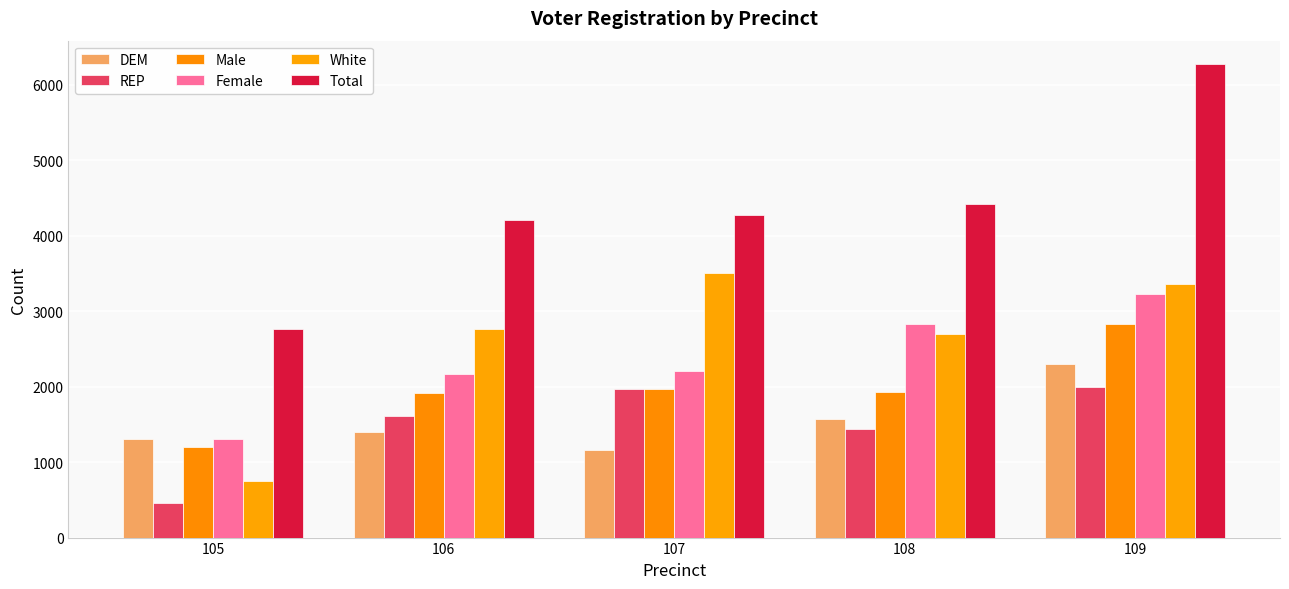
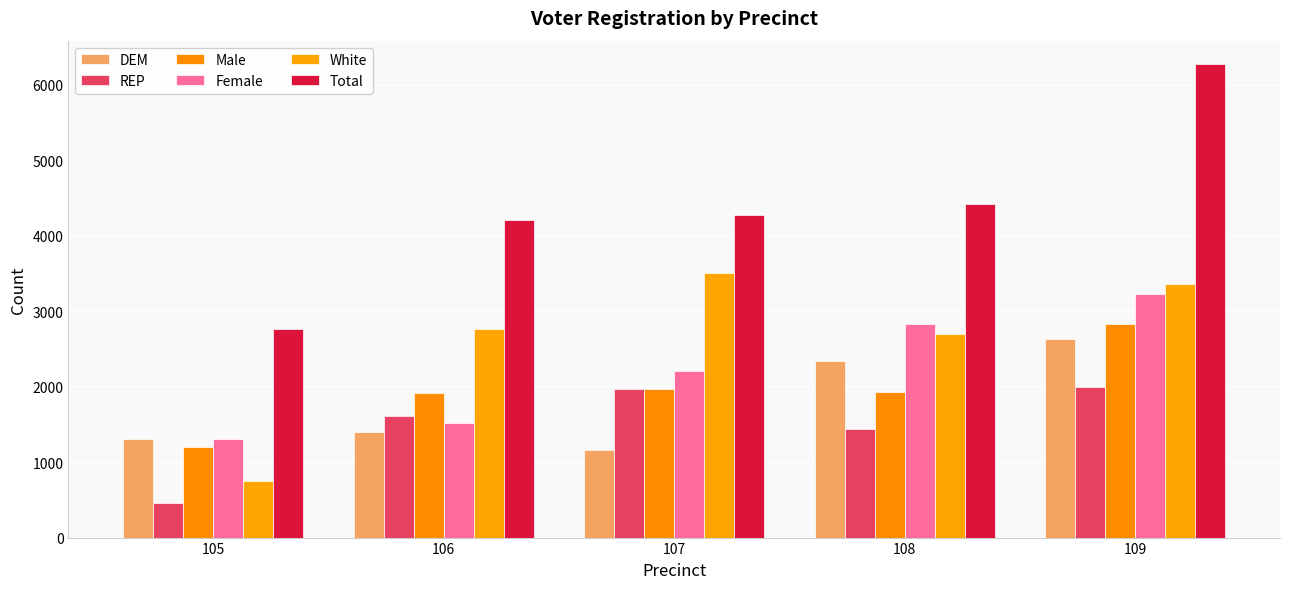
Female, 106: 2200 -> 1500
DEM, 108: 1600 -> 2300
DEM, 109: 2300 -> 2600
